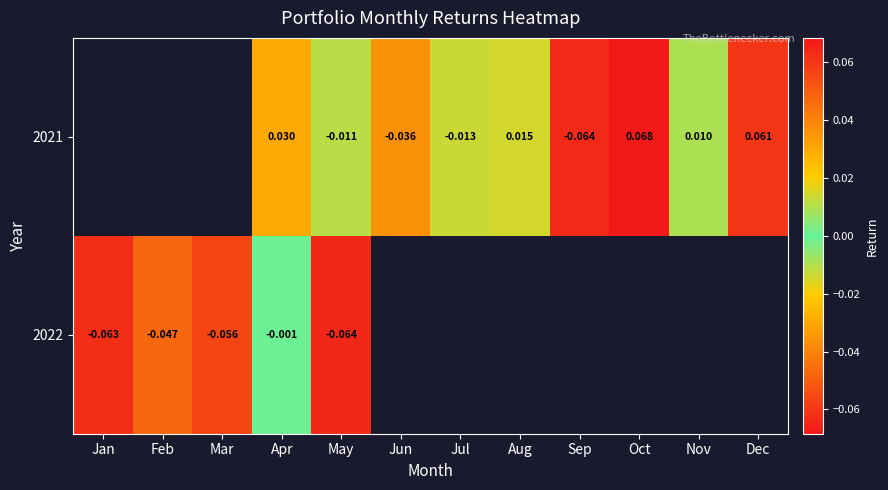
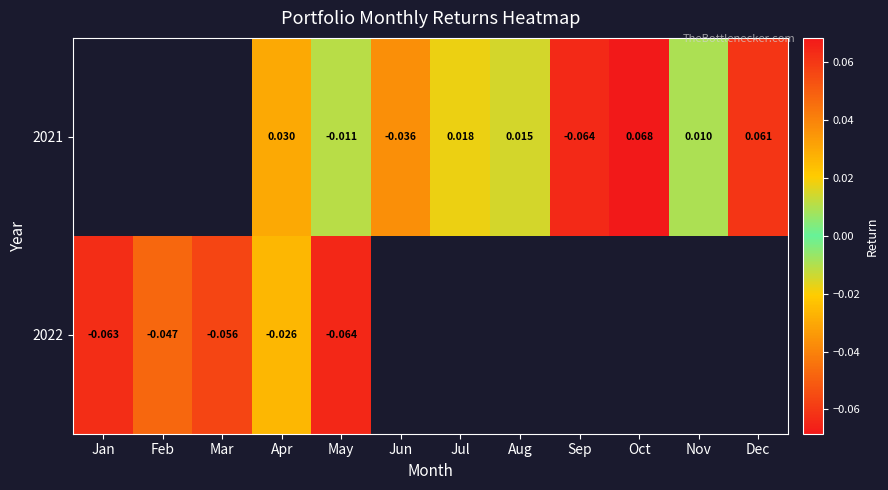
2021, Jul: -0.013 -> 0.018
2022, Apr: -0.001 -> -0.026
